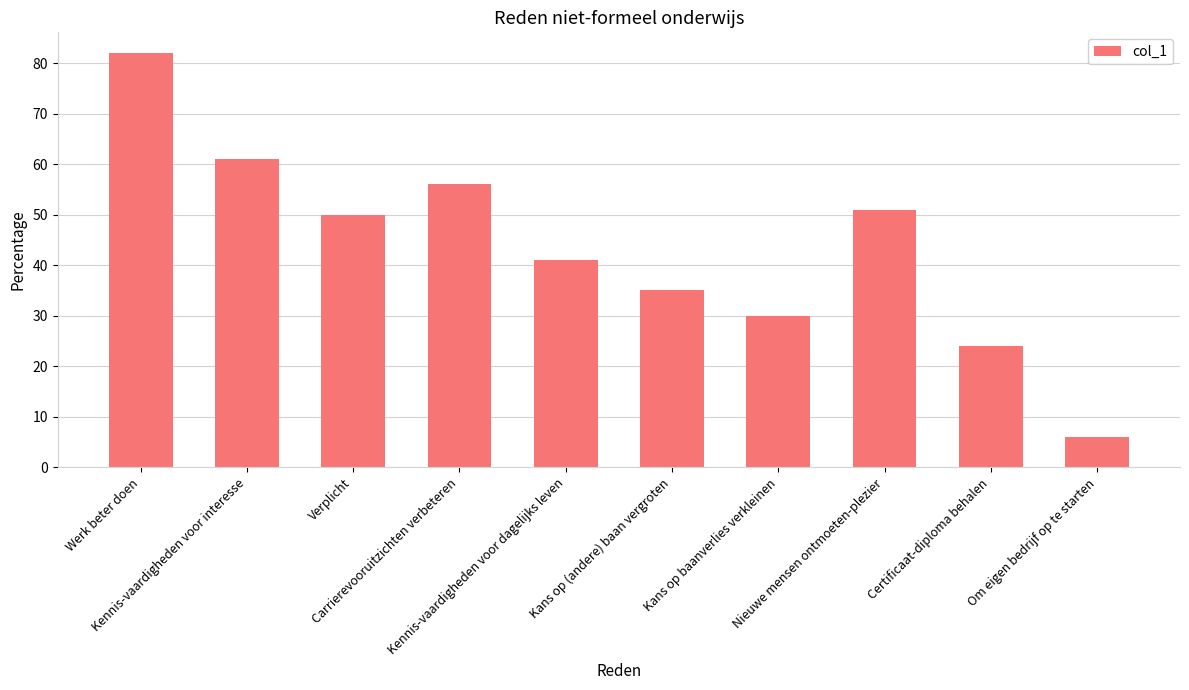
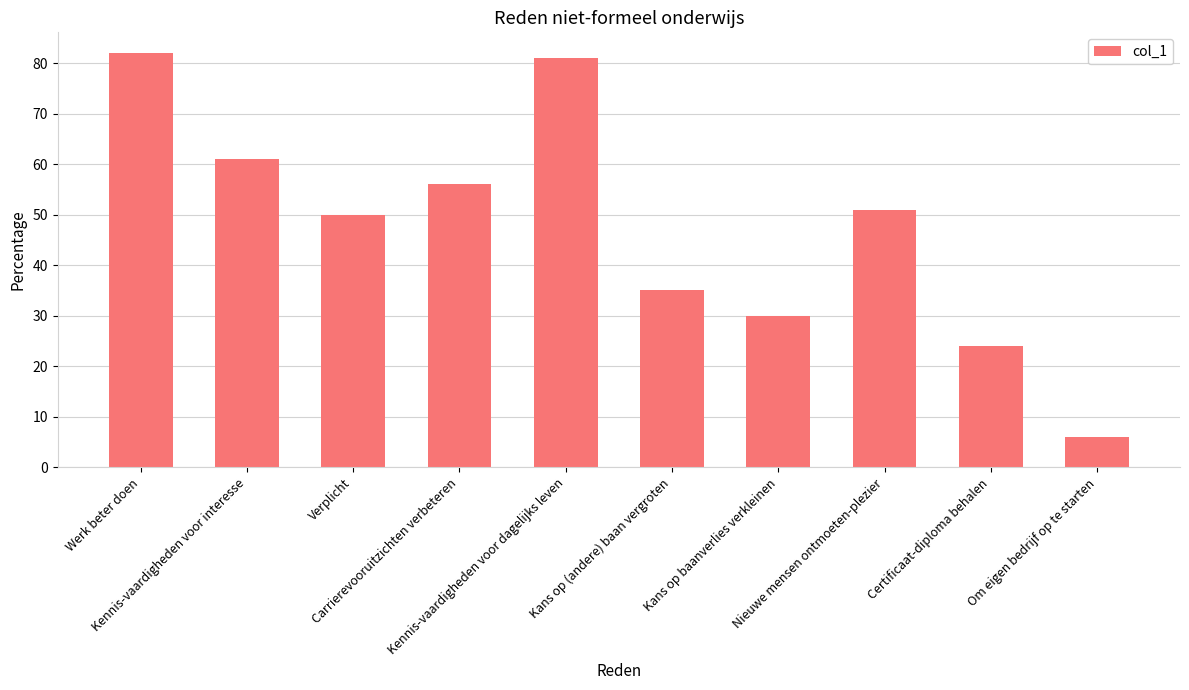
Kennis-vaardigheden voor dagelijks leven: 41 -> 81
